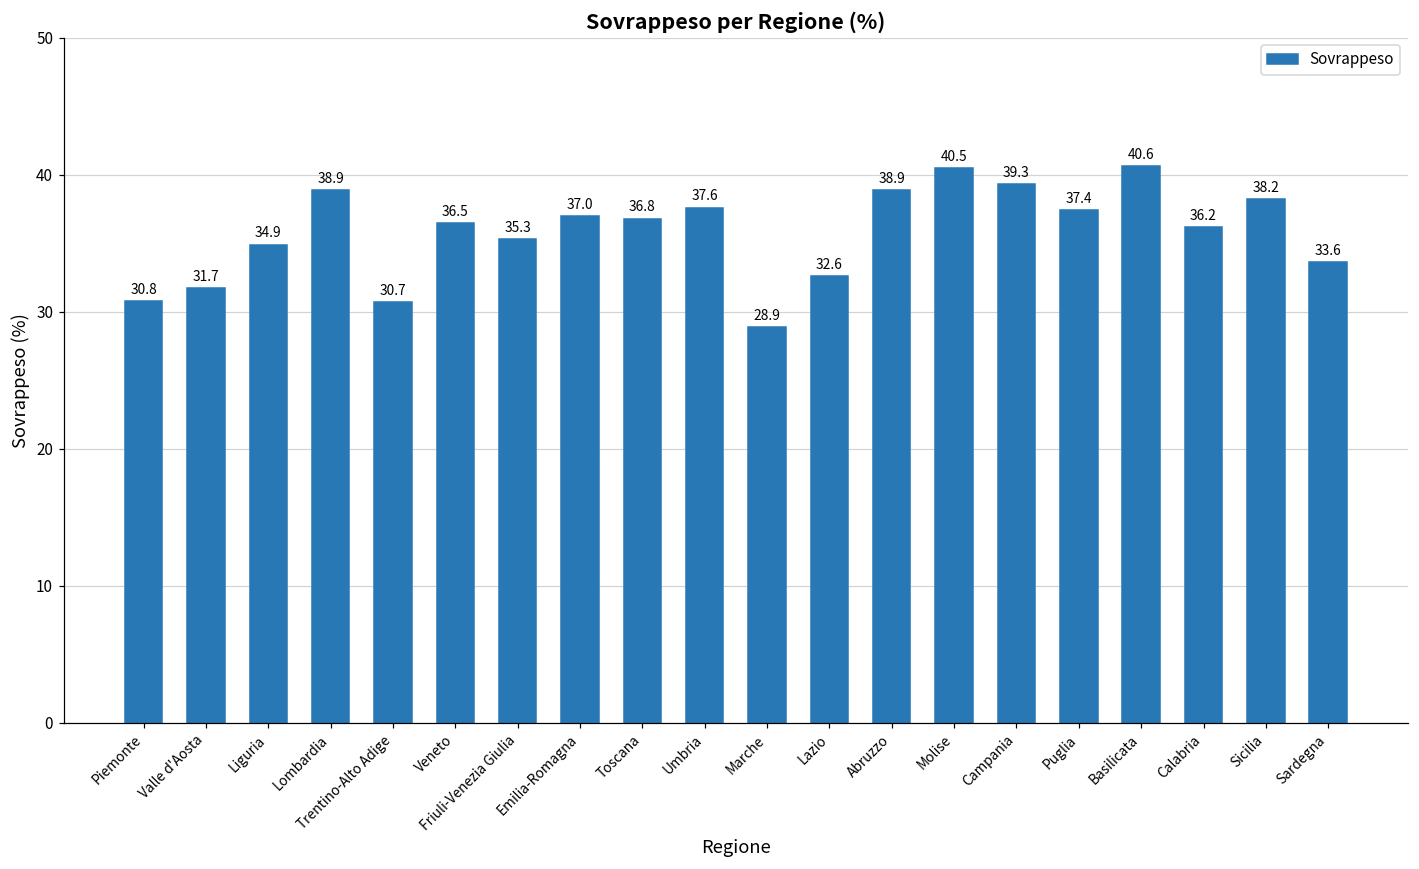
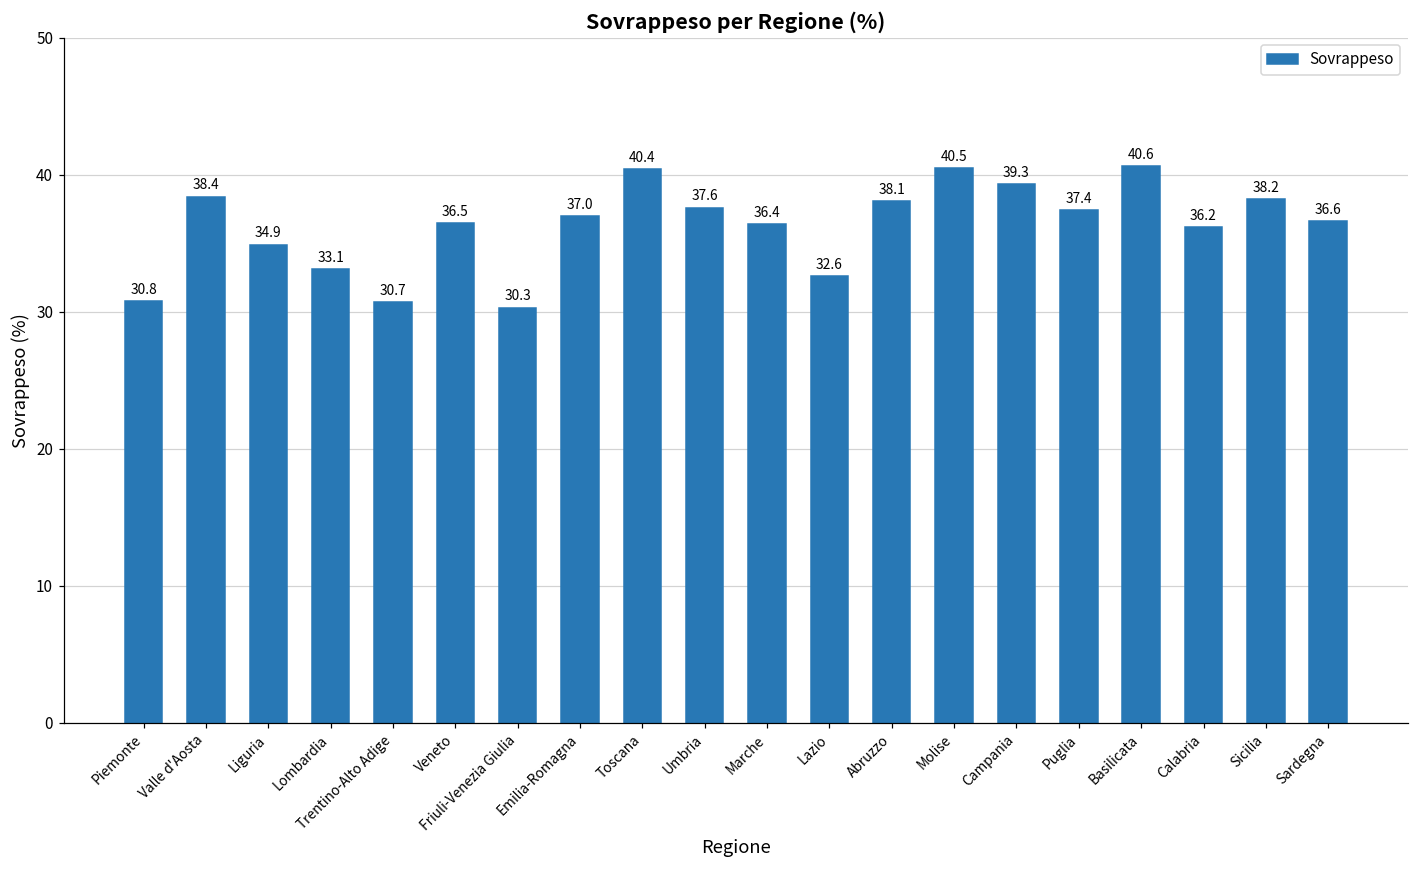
Valle d'Aosta: 31.7 -> 38.4
Lombardia: 38.9 -> 33.1
Friuli-Venezia Giulia: 35.3 -> 30.3
Toscana: 36.8 -> 40.4
Marche: 28.9 -> 36.4
Abruzzo: 38.9 -> 38.1
Sardegna: 33.6 -> 36.6
